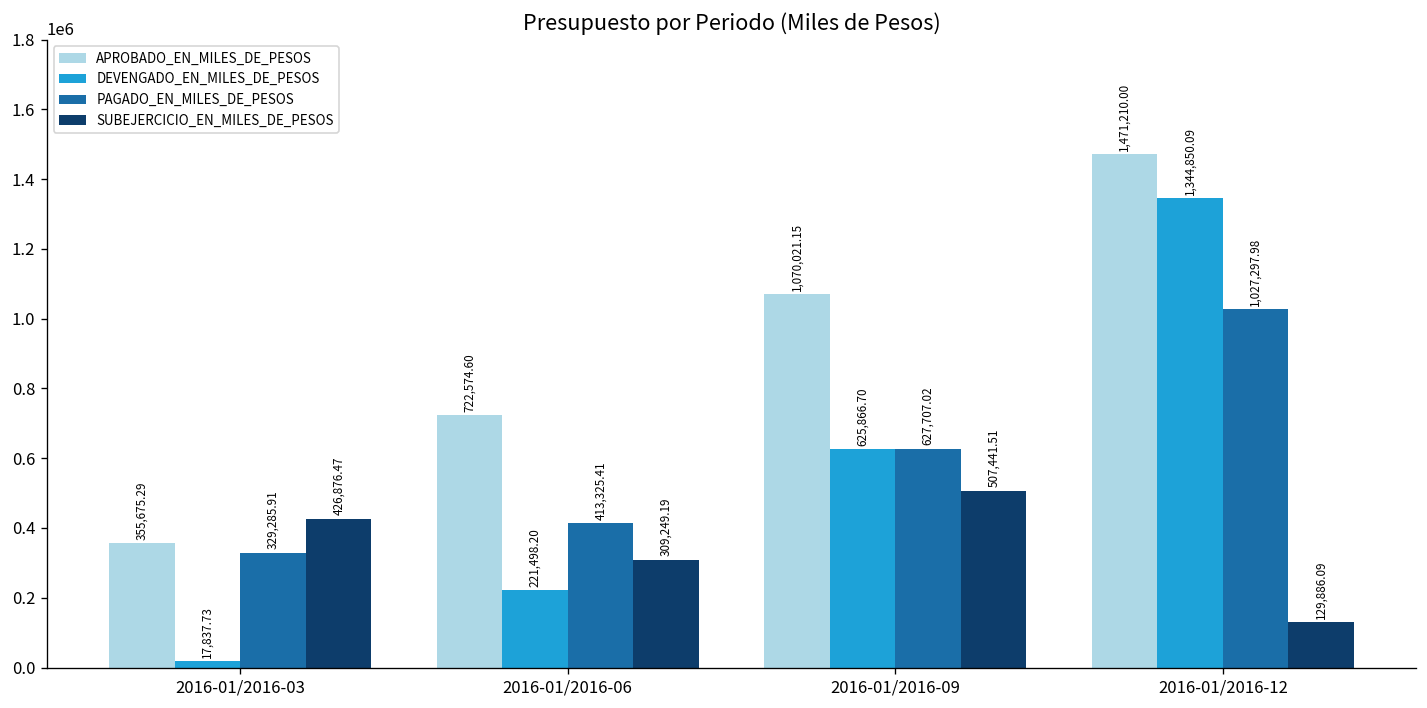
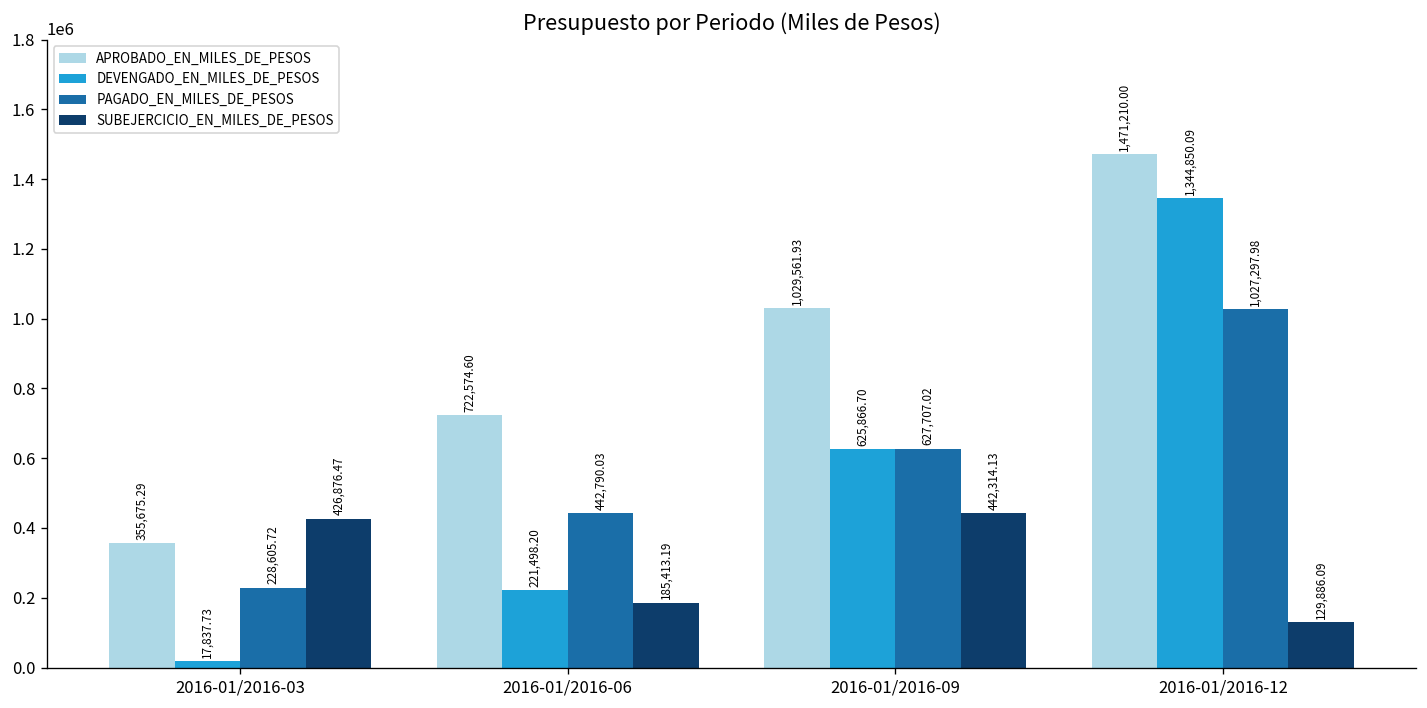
PAGADO_EN_MILES_DE_PESOS, 2016-01/2016-03: 329,285.91 -> 228,605.72
PAGADO_EN_MILES_DE_PESOS, 2016-01/2016-06: 413,325.41 -> 442,790.03
SUBEJERCICIO_EN_MILES_DE_PESOS, 2016-01/2016-06: 309,249.19 -> 185,413.19
APROBADO_EN_MILES_DE_PESOS, 2016-01/2016-09: 1,070,021.15 -> 1,029,561.93
SUBEJERCICIO_EN_MILES_DE_PESOS, 2016-01/2016-09: 507,441.51 -> 442,314.13
